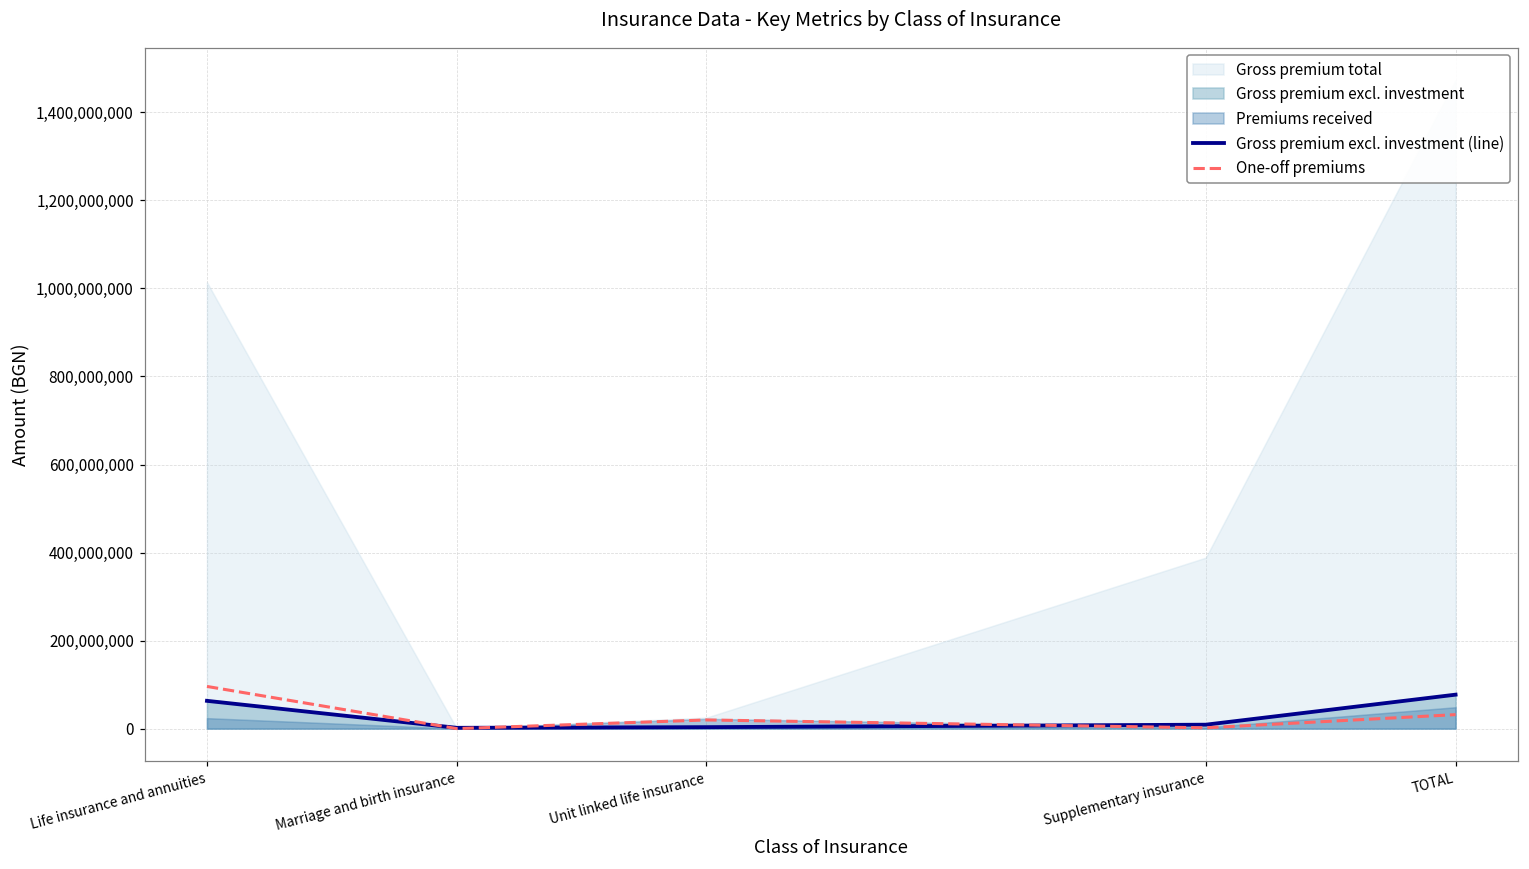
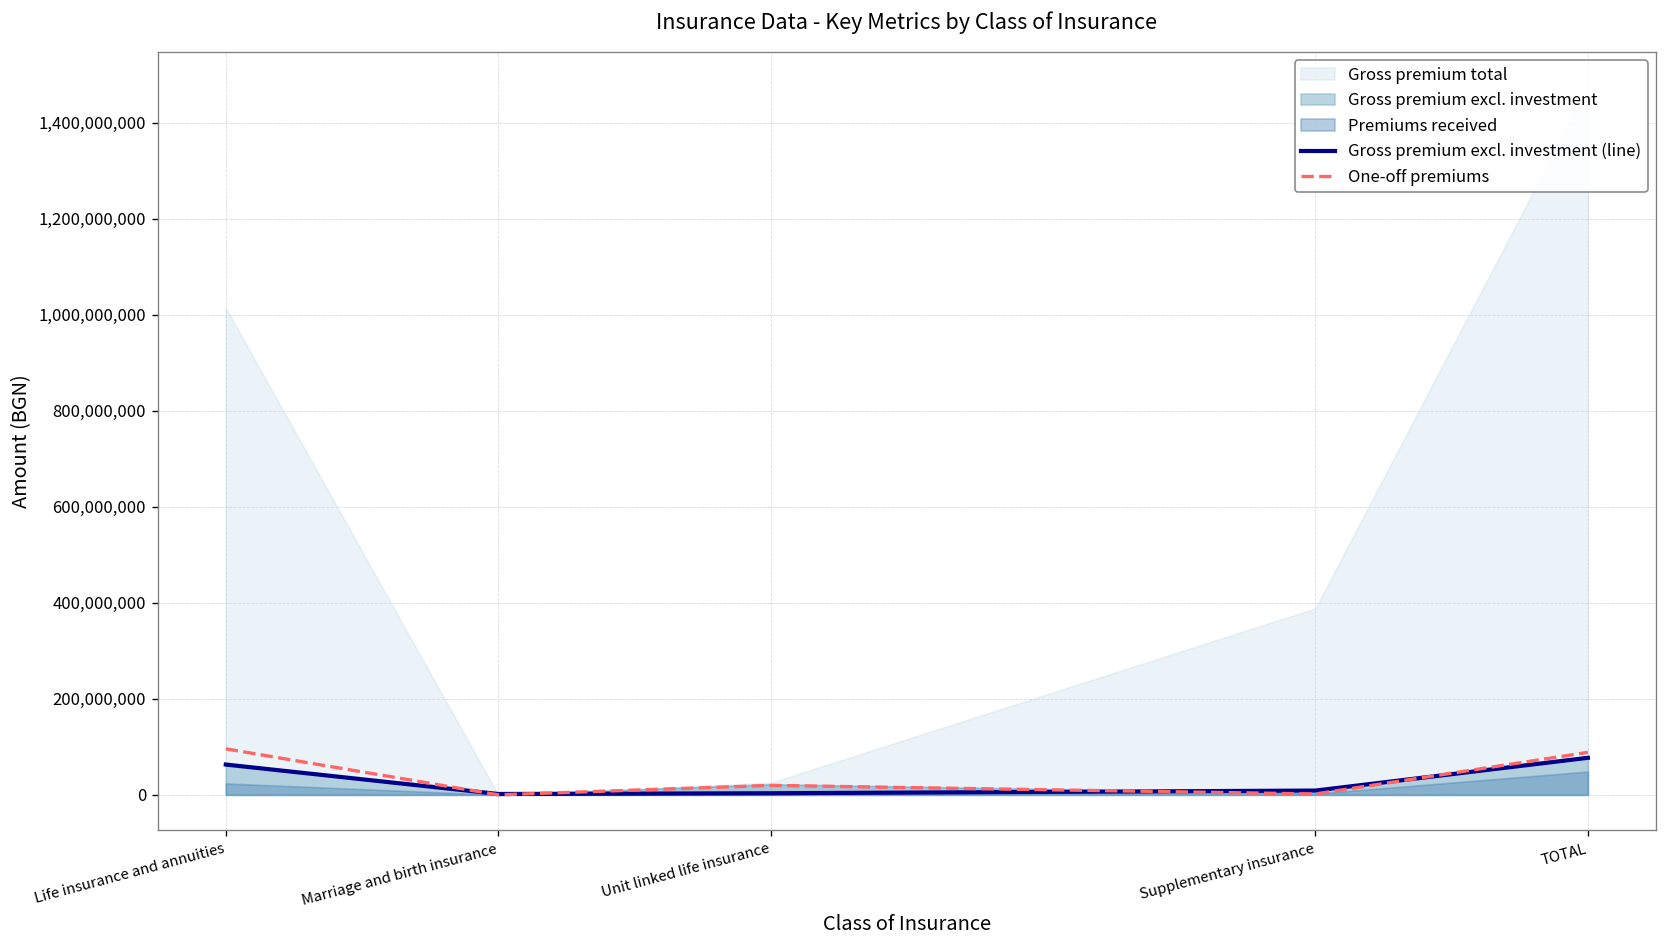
One-off premiums, TOTAL: 30,000,000 -> 90,000,000
